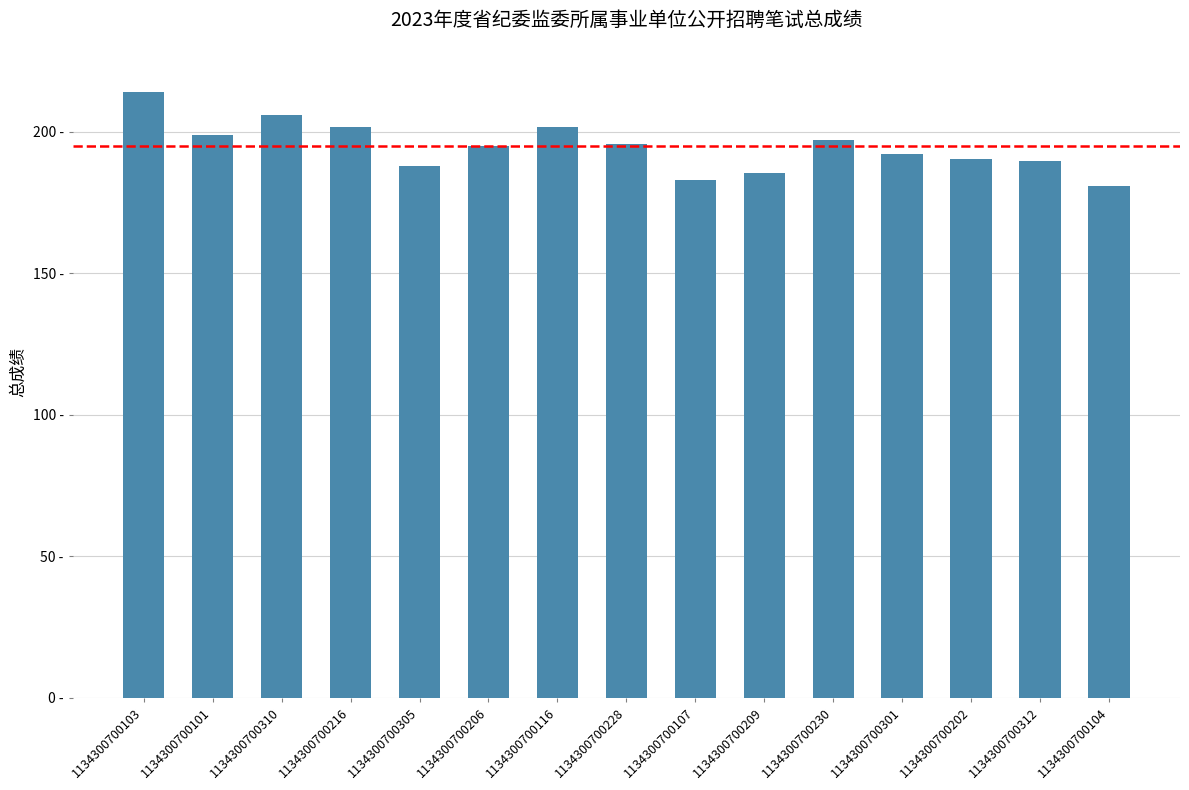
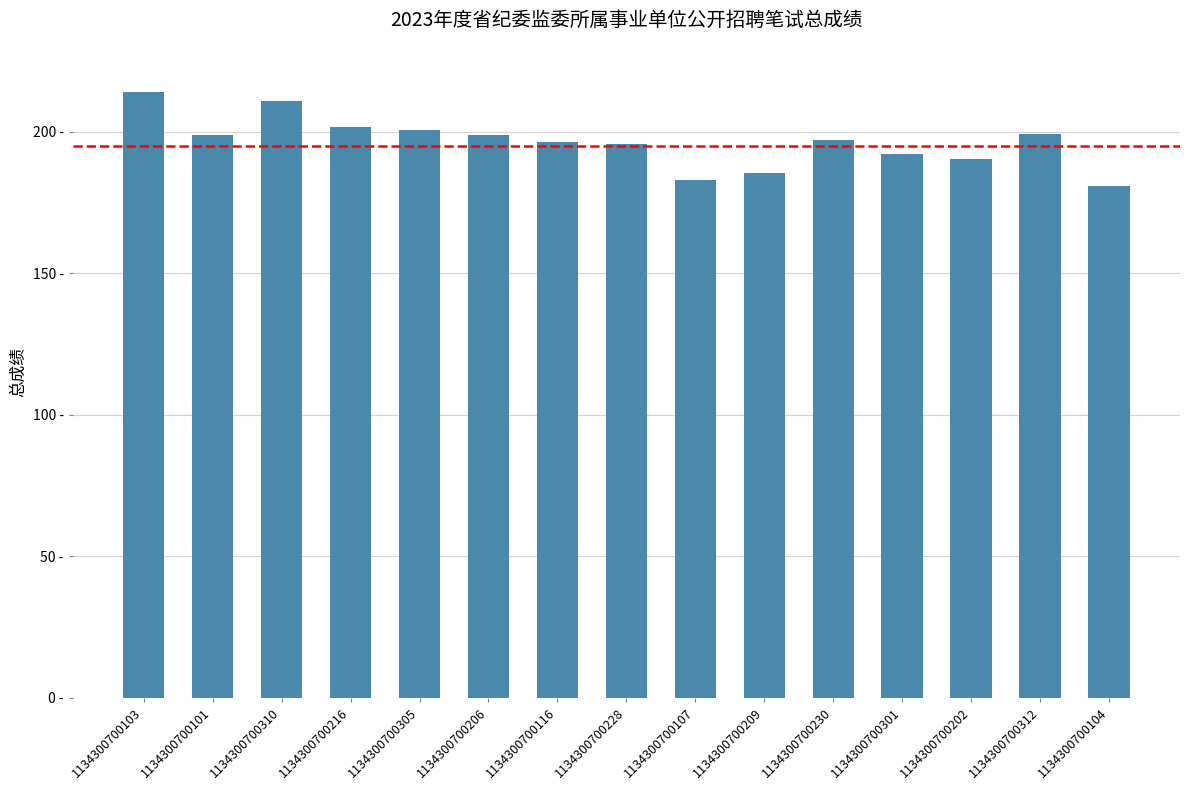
1134300700310: 206 - -> 211 -
1134300700305: 188 - -> 201 -
1134300700206: 195 - -> 199 -
1134300700116: 202 - -> 197 -
1134300700312: 190 - -> 199 -
